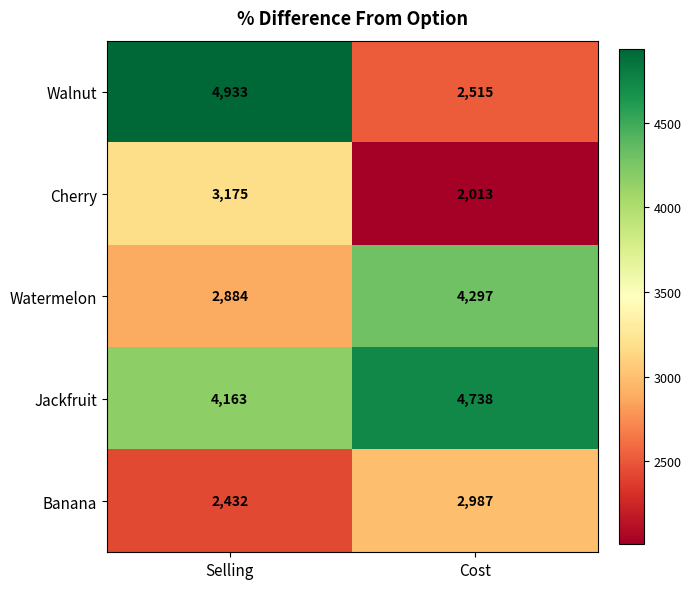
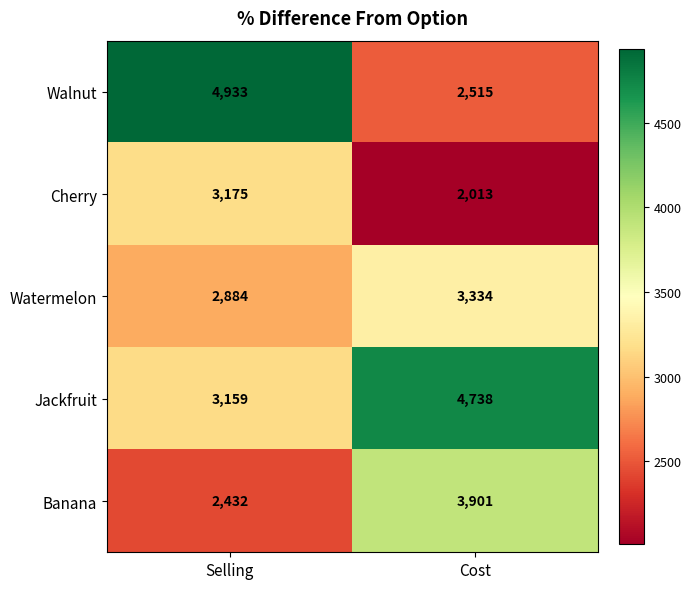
Watermelon, Cost: 4,297 -> 3,334
Jackfruit, Selling: 4,163 -> 3,159
Banana, Cost: 2,987 -> 3,901
